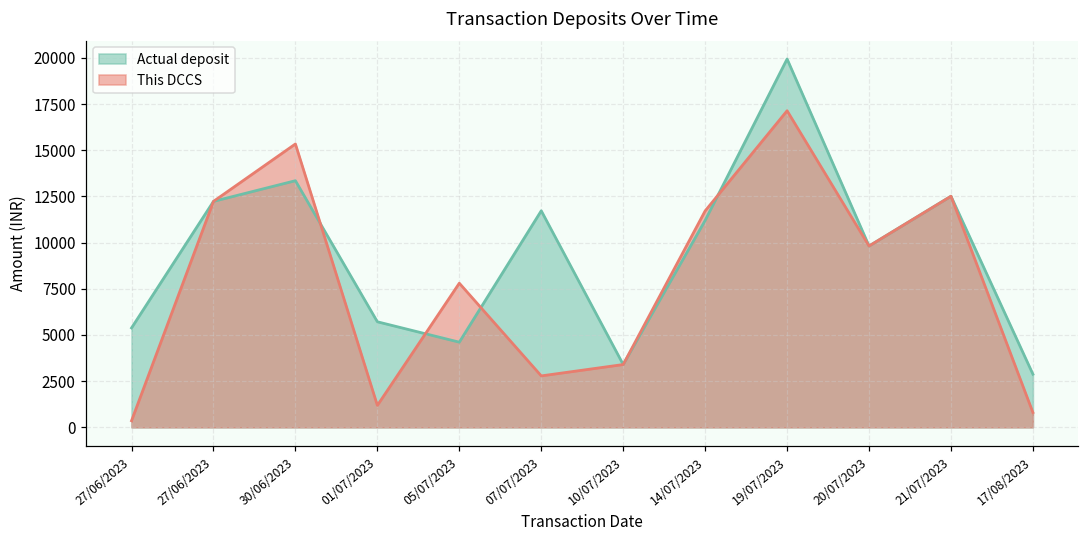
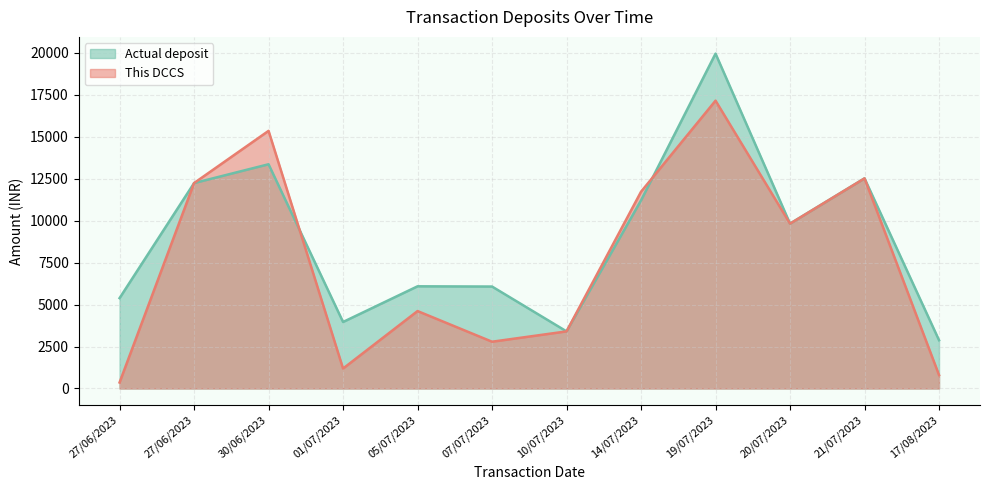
Actual deposit, 01/07/2023: 5700 -> 4000
Actual deposit, 05/07/2023: 4600 -> 6100
This DCCS, 05/07/2023: 7800 -> 4600
Actual deposit, 07/07/2023: 11700 -> 6100
